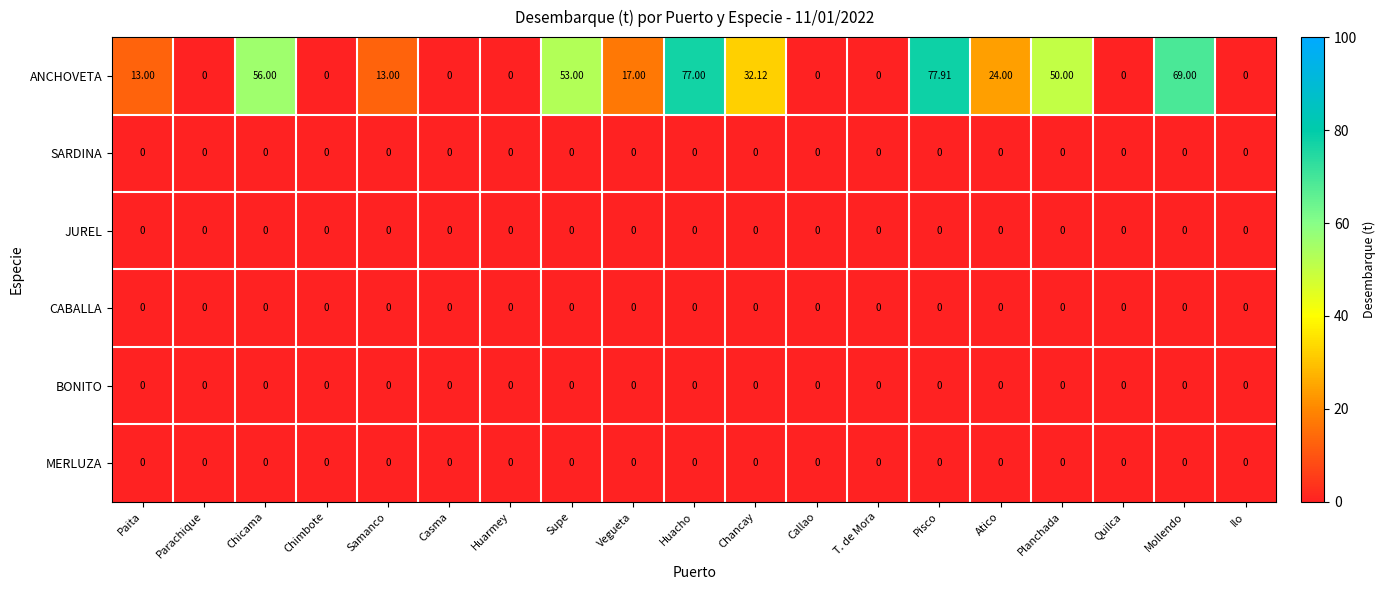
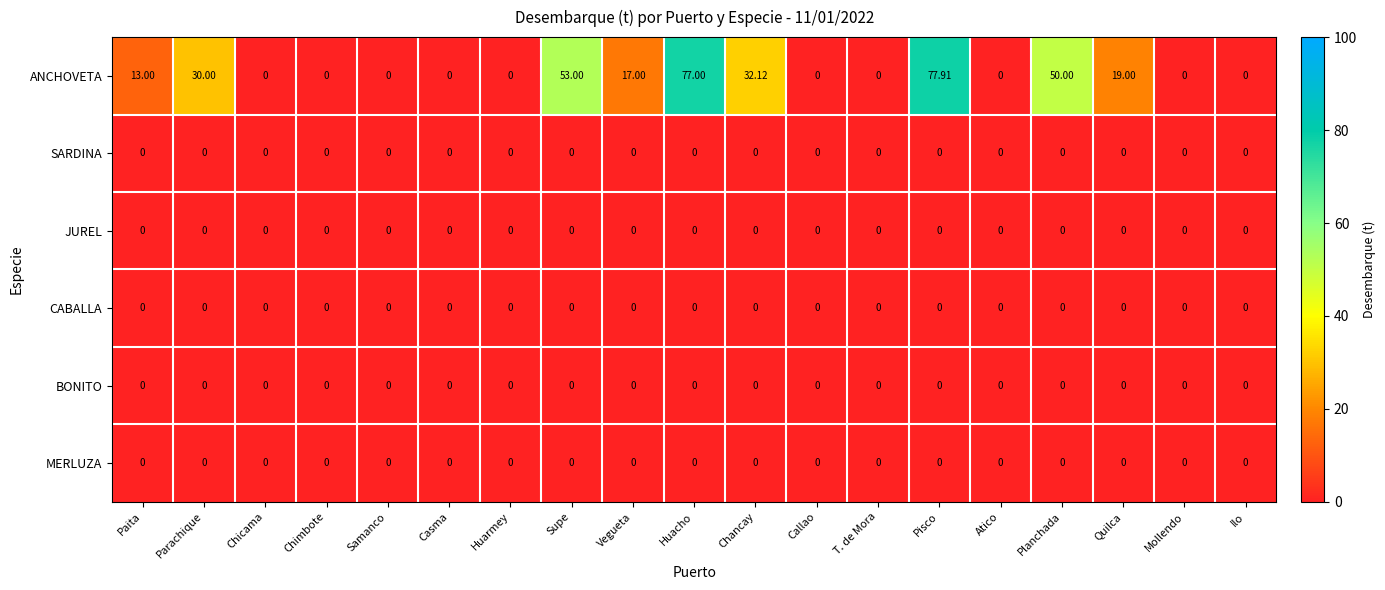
ANCHOVETA, Parachique: 0 -> 30.00
ANCHOVETA, Chicama: 56.00 -> 0
ANCHOVETA, Samanco: 13.00 -> 0
ANCHOVETA, Atico: 24.00 -> 0
ANCHOVETA, Quilca: 0 -> 19.00
ANCHOVETA, Mollendo: 69.00 -> 0
